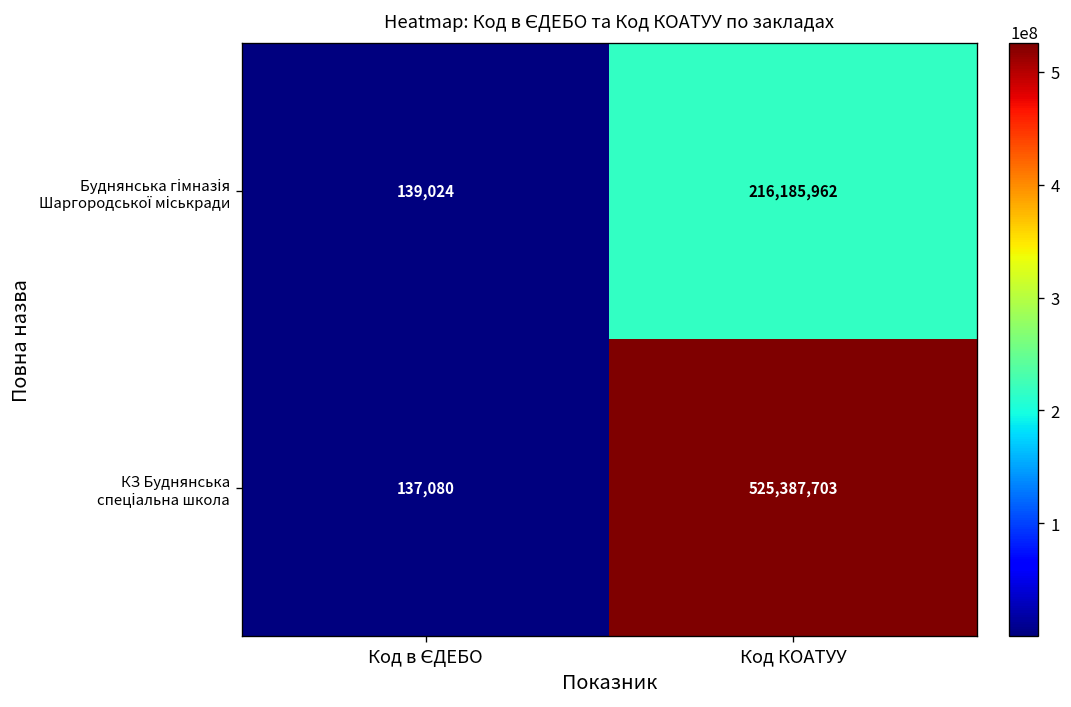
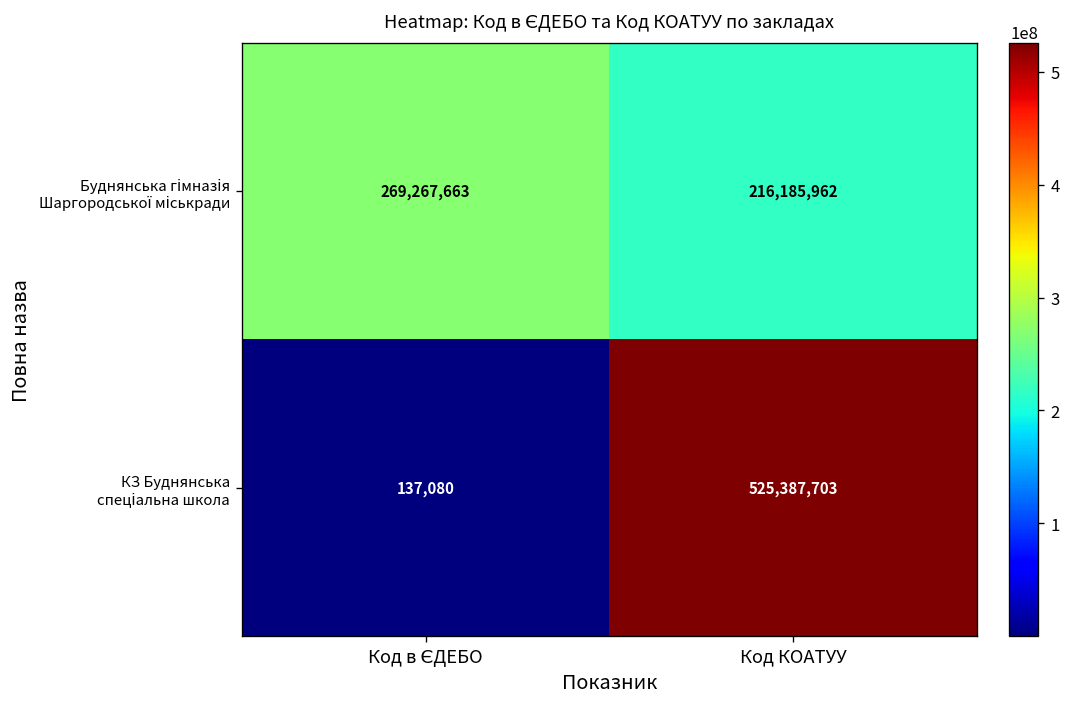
Буднянська гімназія Шаргородської міськради, Код в ЄДЕБО: 139,024 -> 269,267,663
